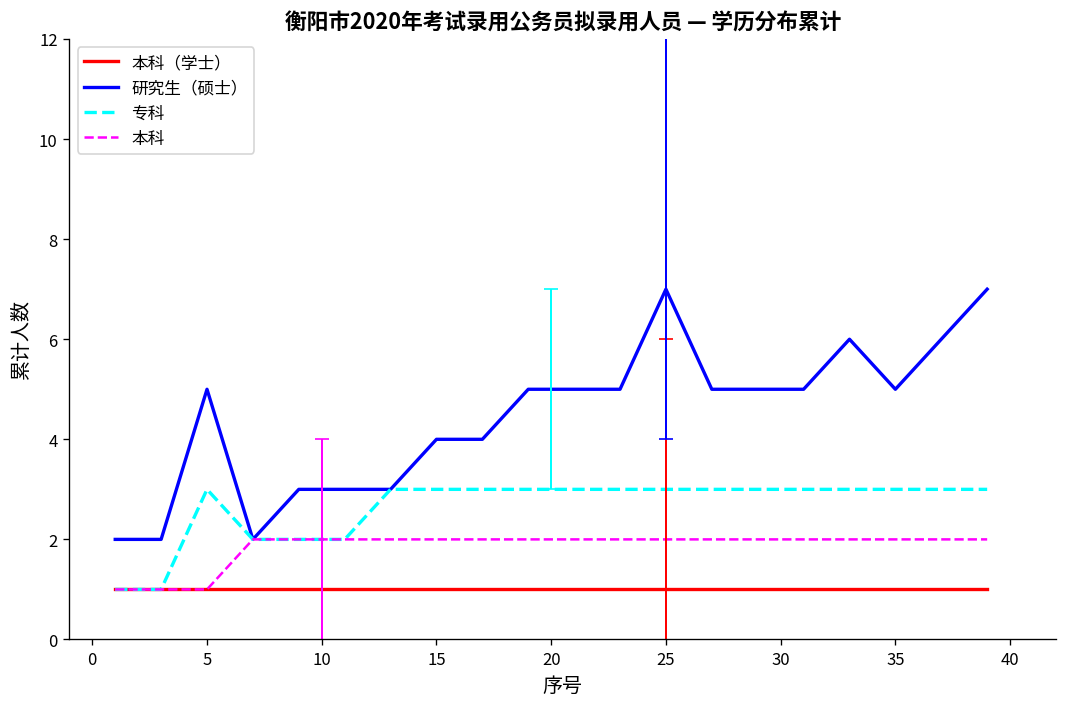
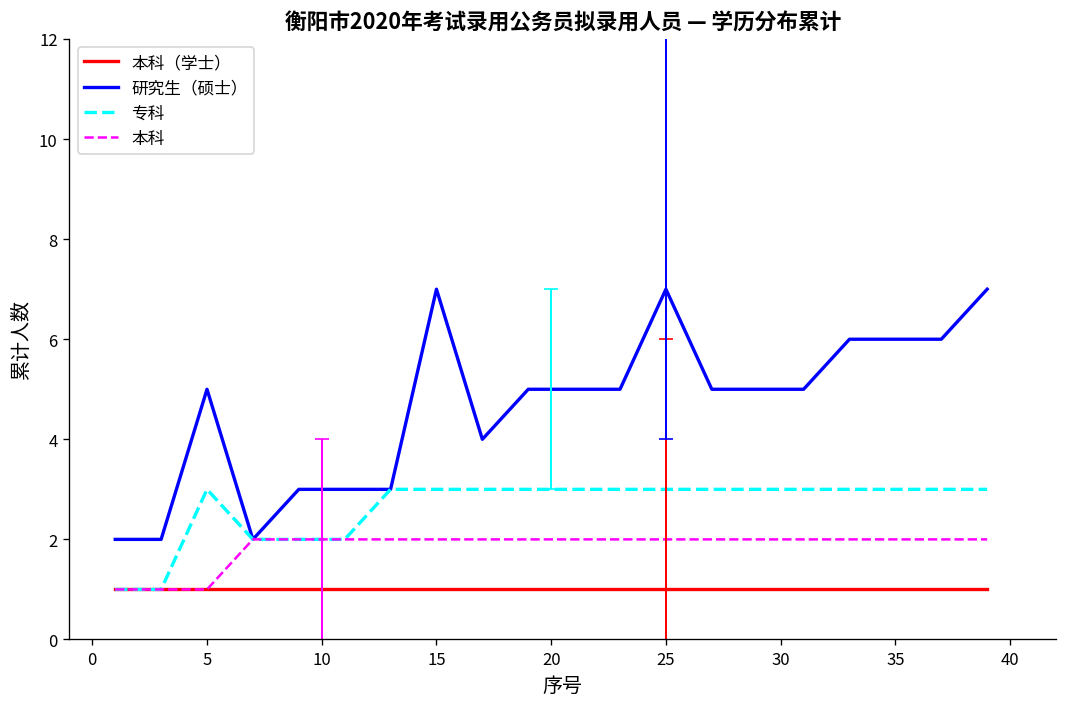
研究生（硕士）, 15: 4 -> 7
研究生（硕士）, 35: 5 -> 6
